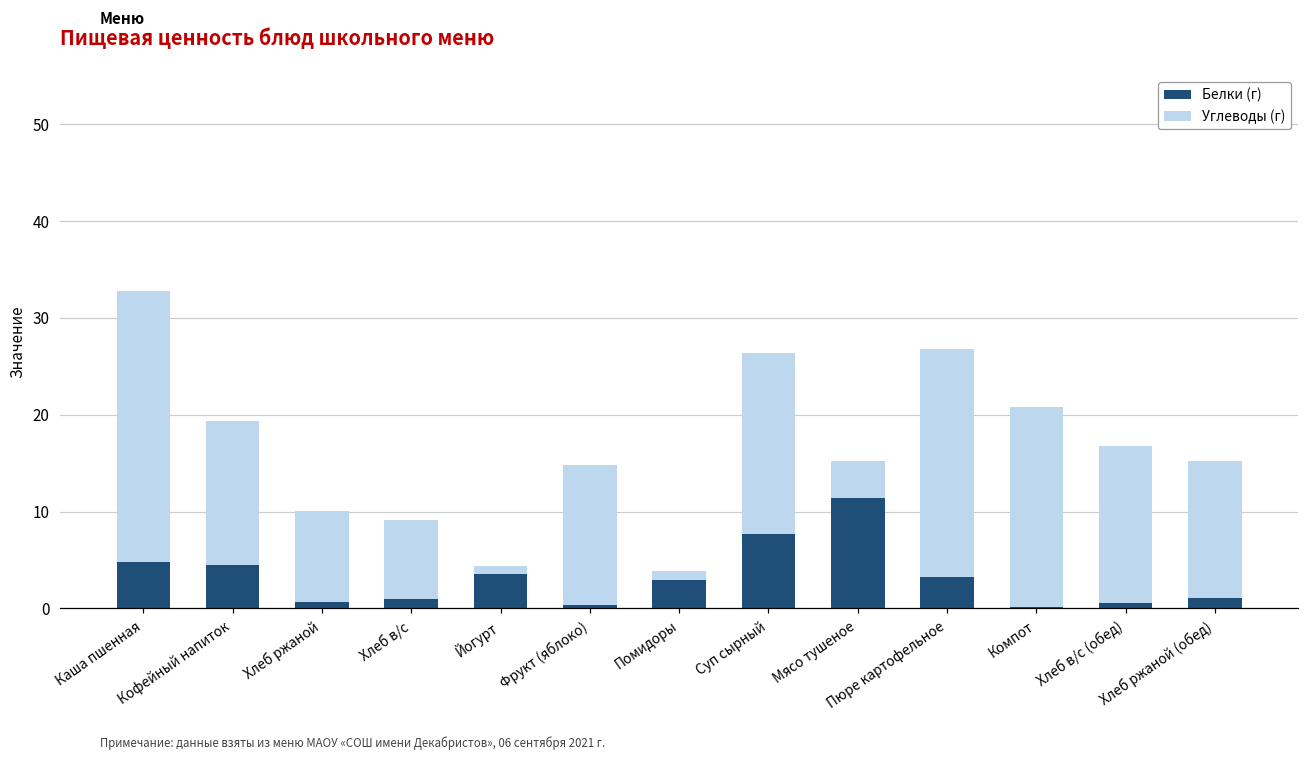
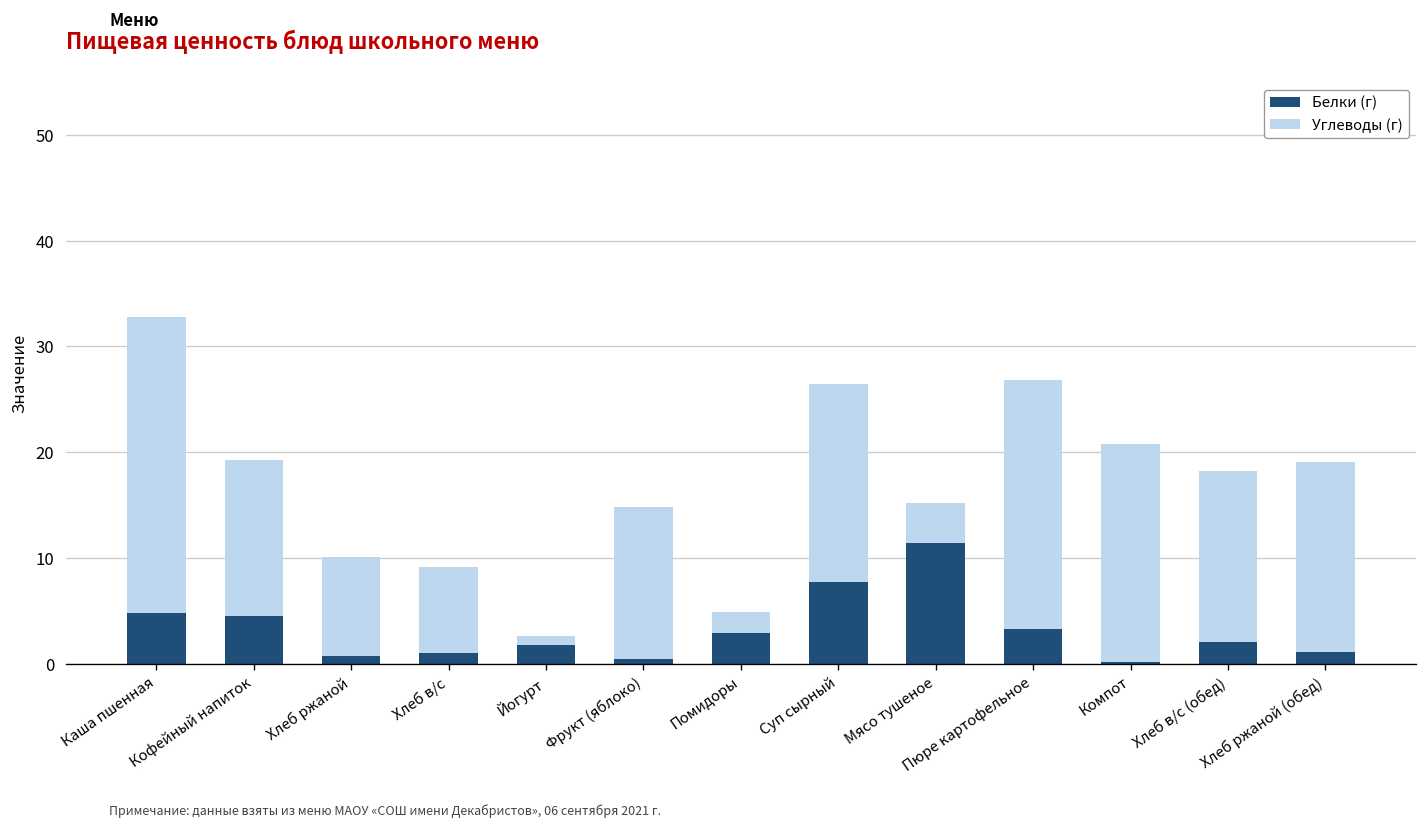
Белки (г), Йогурт: 4 -> 2
Углеводы (г), Помидоры: 1 -> 2
Белки (г), Хлеб в/с (обед): 1 -> 2
Углеводы (г), Хлеб ржаной (обед): 14 -> 18
